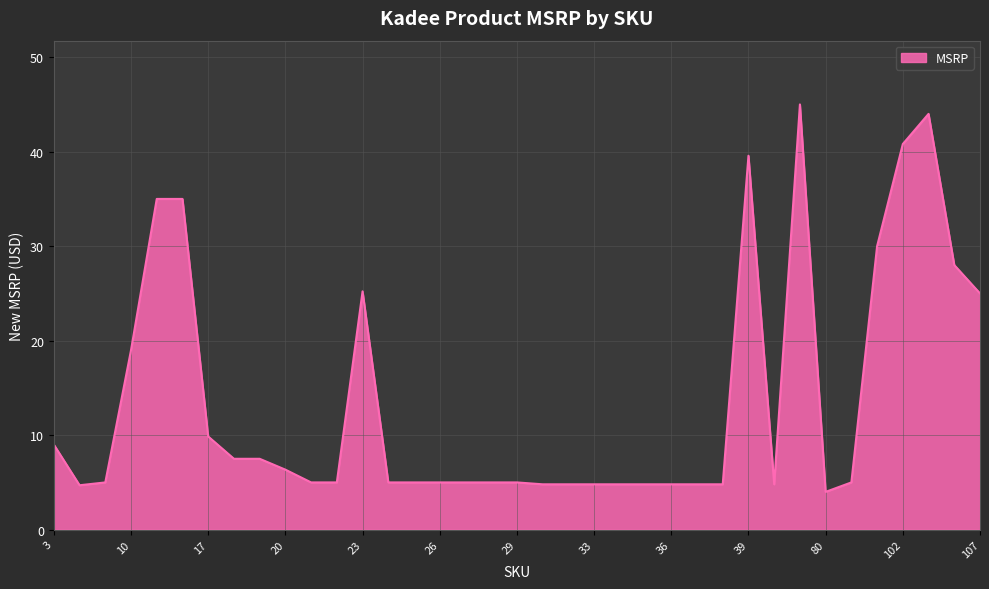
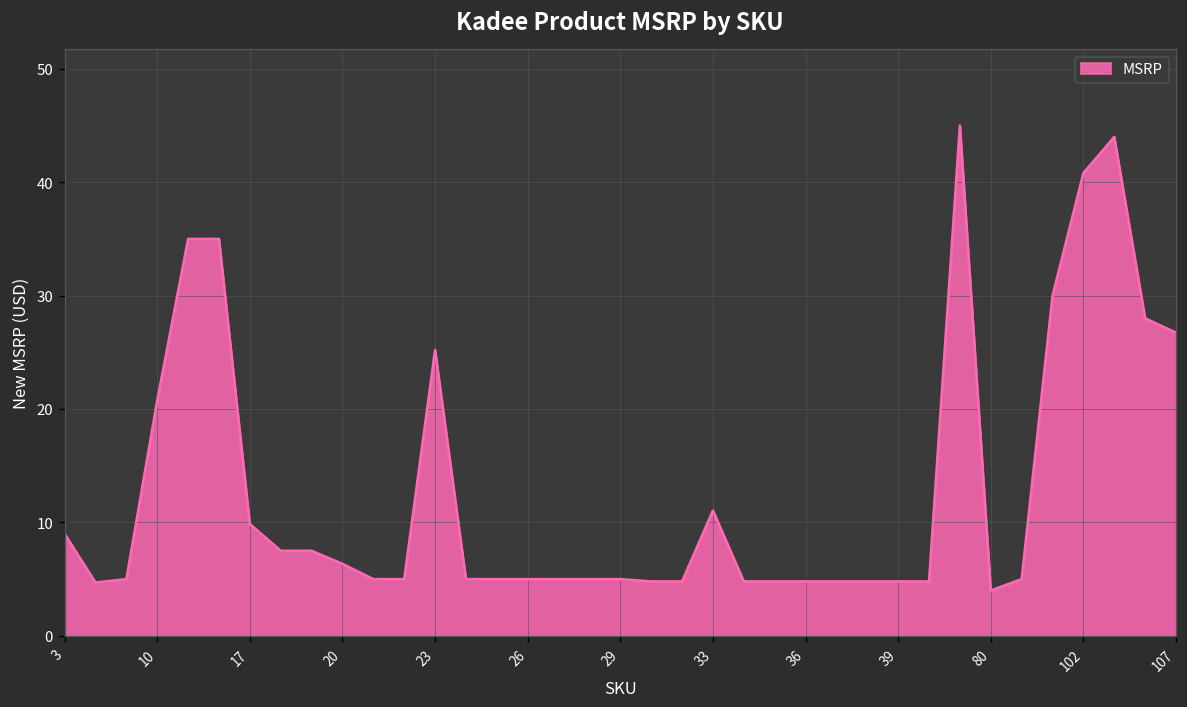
10: 19 -> 21
33: 5 -> 11
39: 40 -> 5
107: 25 -> 27
